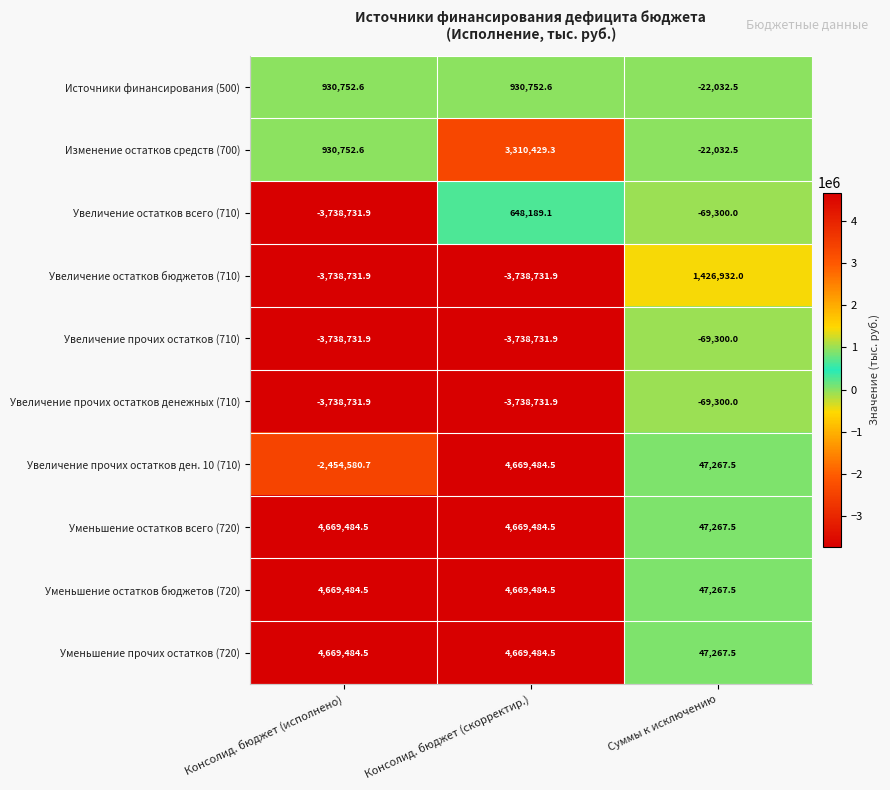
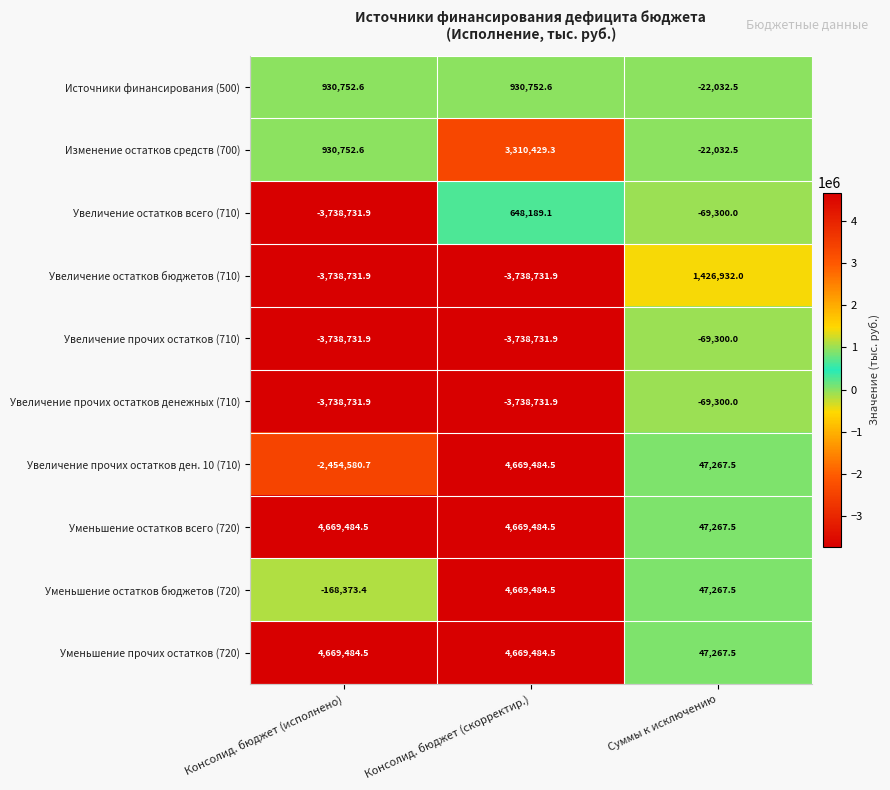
Уменьшение остатков бюджетов (720), Консолид. бюджет (исполнено): 4,669,484.5 -> -168,373.4
